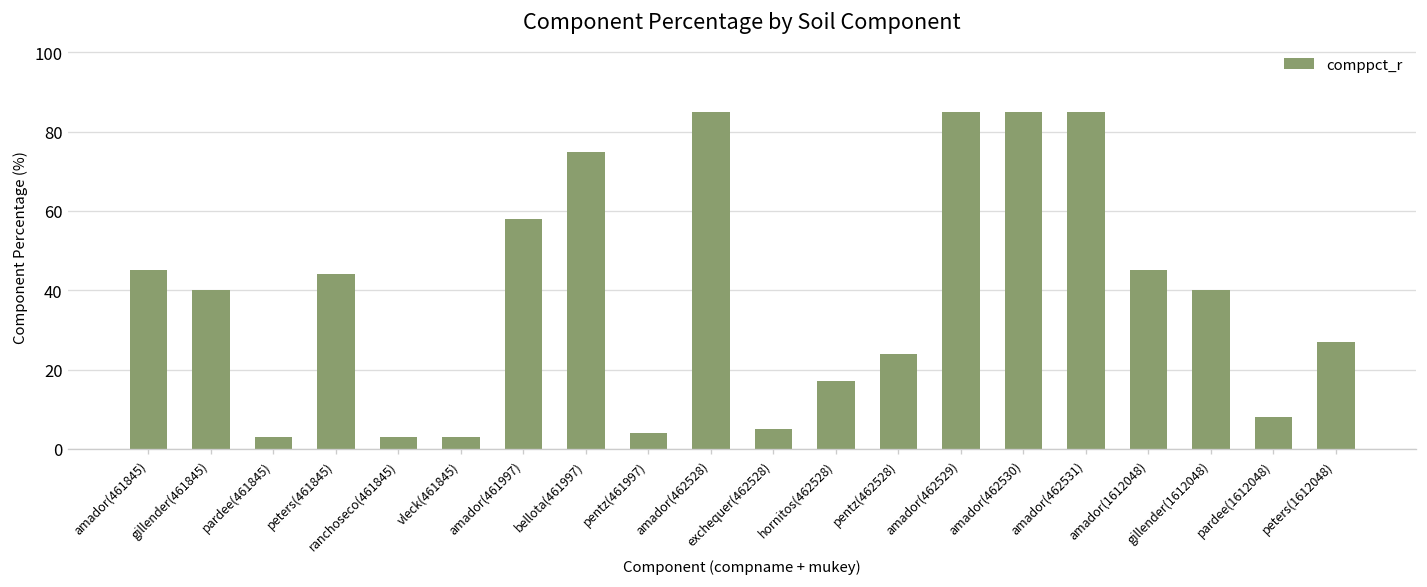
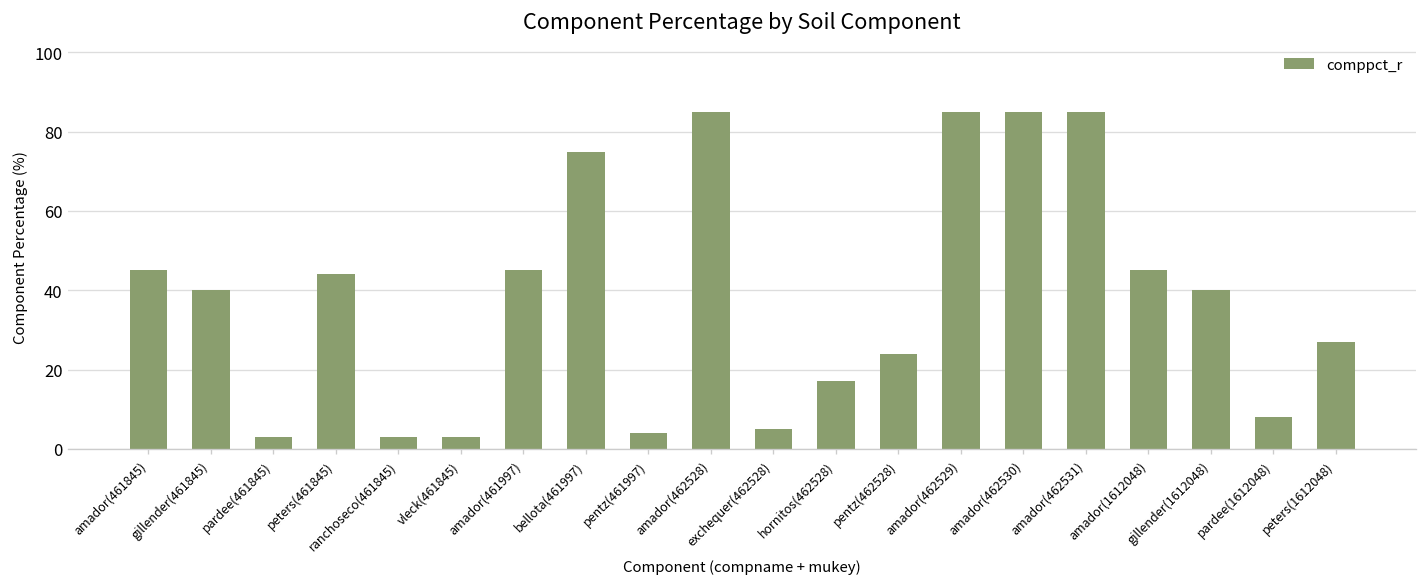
amador(461997): 58 -> 45
